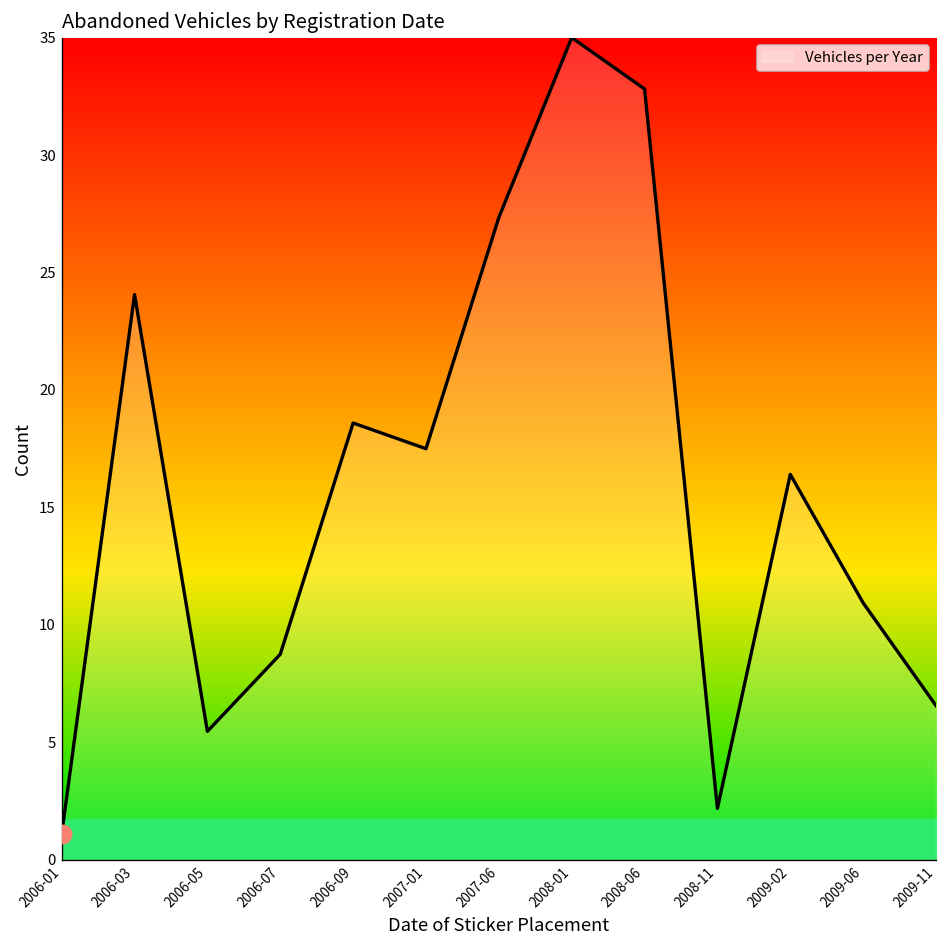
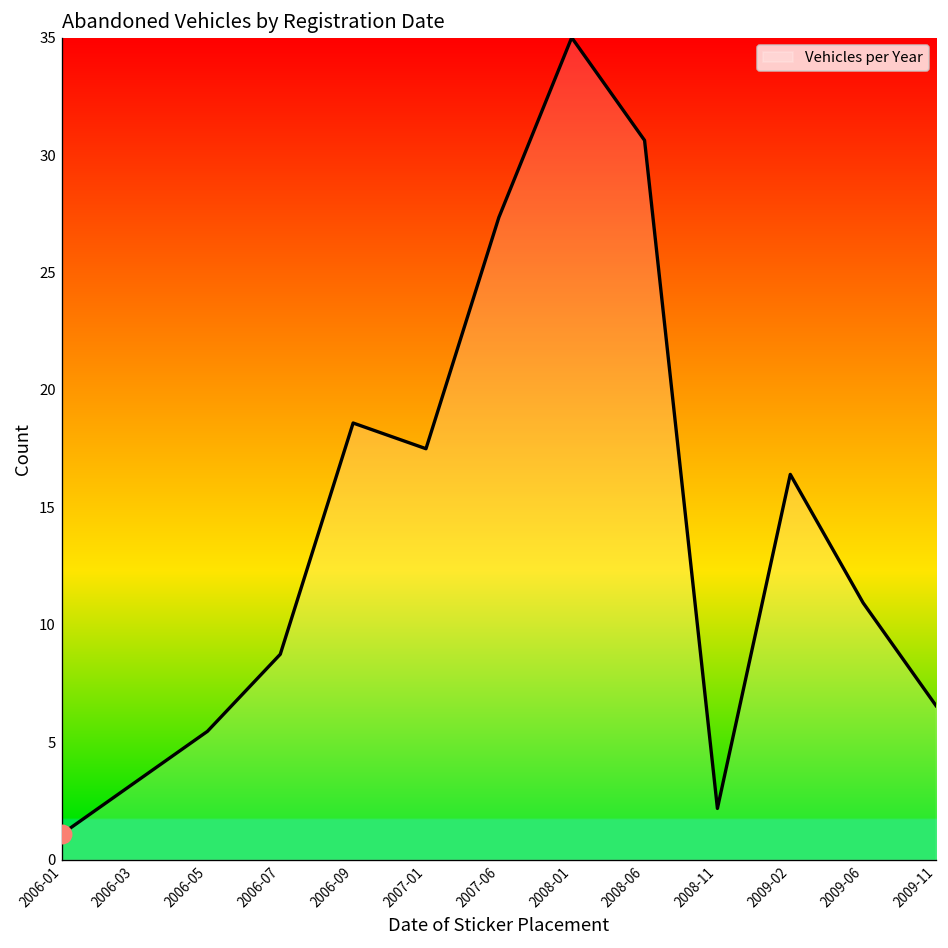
Vehicles per Year, 2006-03: 24.1 -> 3.3
Vehicles per Year, 2008-06: 32.8 -> 30.6
